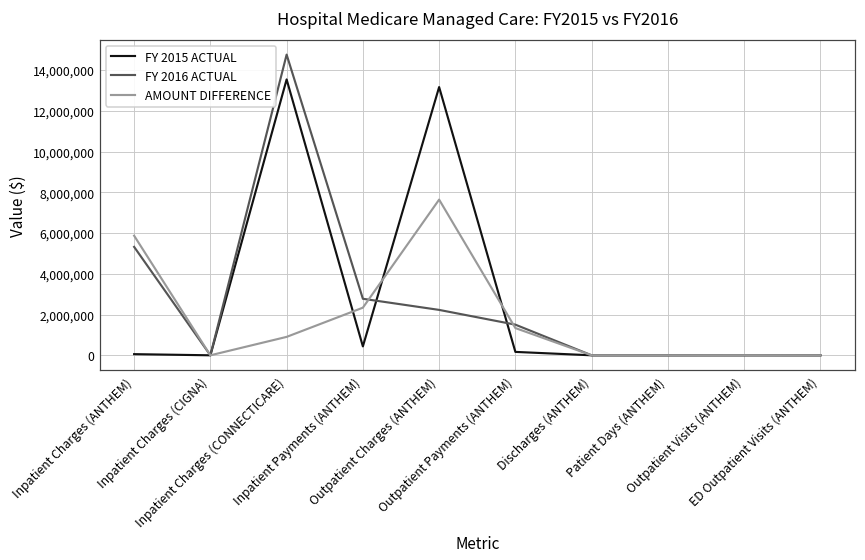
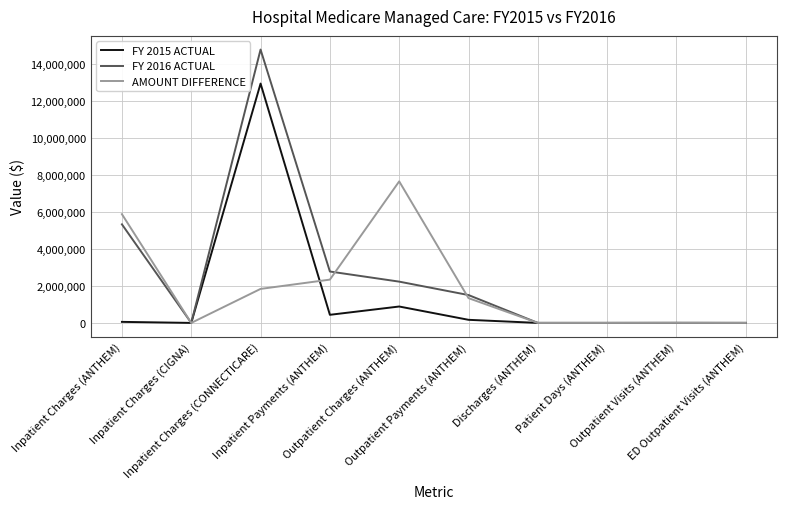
FY 2015 ACTUAL, Inpatient Charges (CONNECTICARE): 13,500,000 -> 12,900,000
AMOUNT DIFFERENCE, Inpatient Charges (CONNECTICARE): 900,000 -> 1,800,000
FY 2015 ACTUAL, Outpatient Charges (ANTHEM): 13,200,000 -> 900,000
